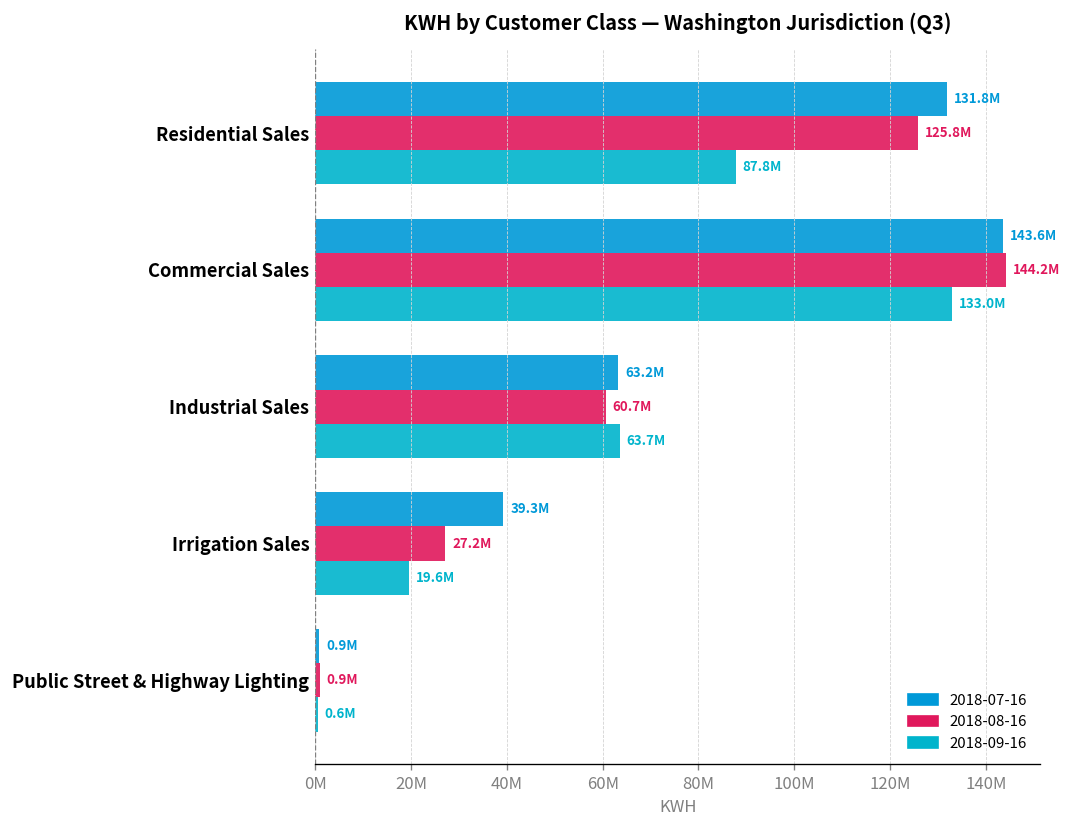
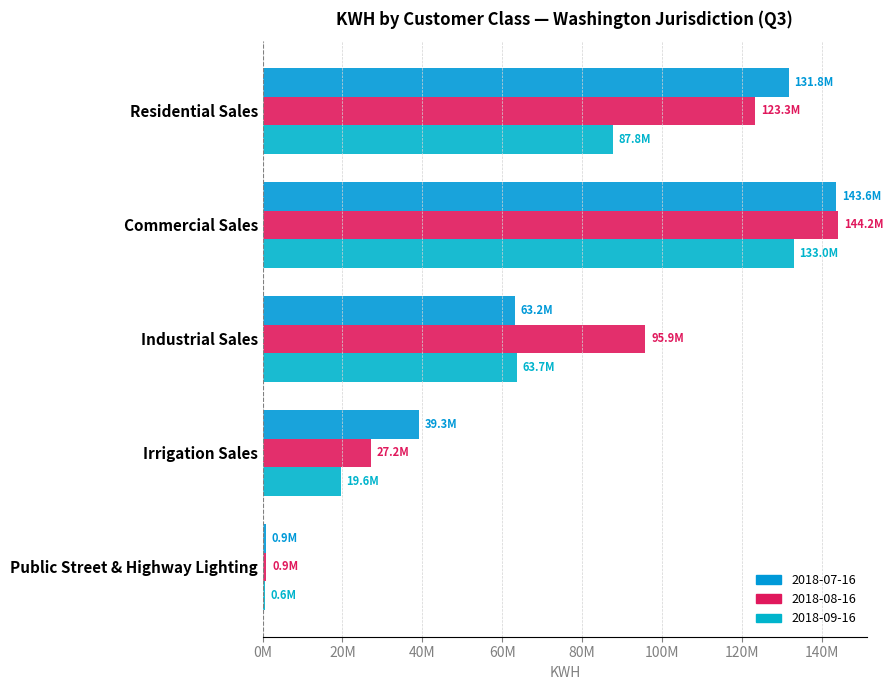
2018-08-16, Residential Sales: 125.8M -> 123.3M
2018-08-16, Industrial Sales: 60.7M -> 95.9M
